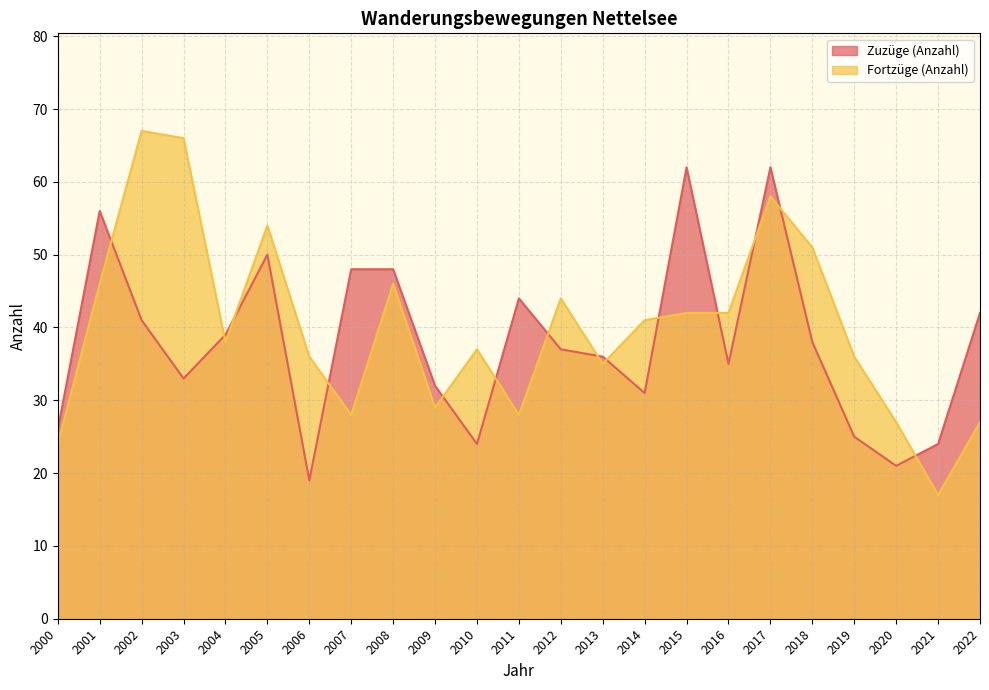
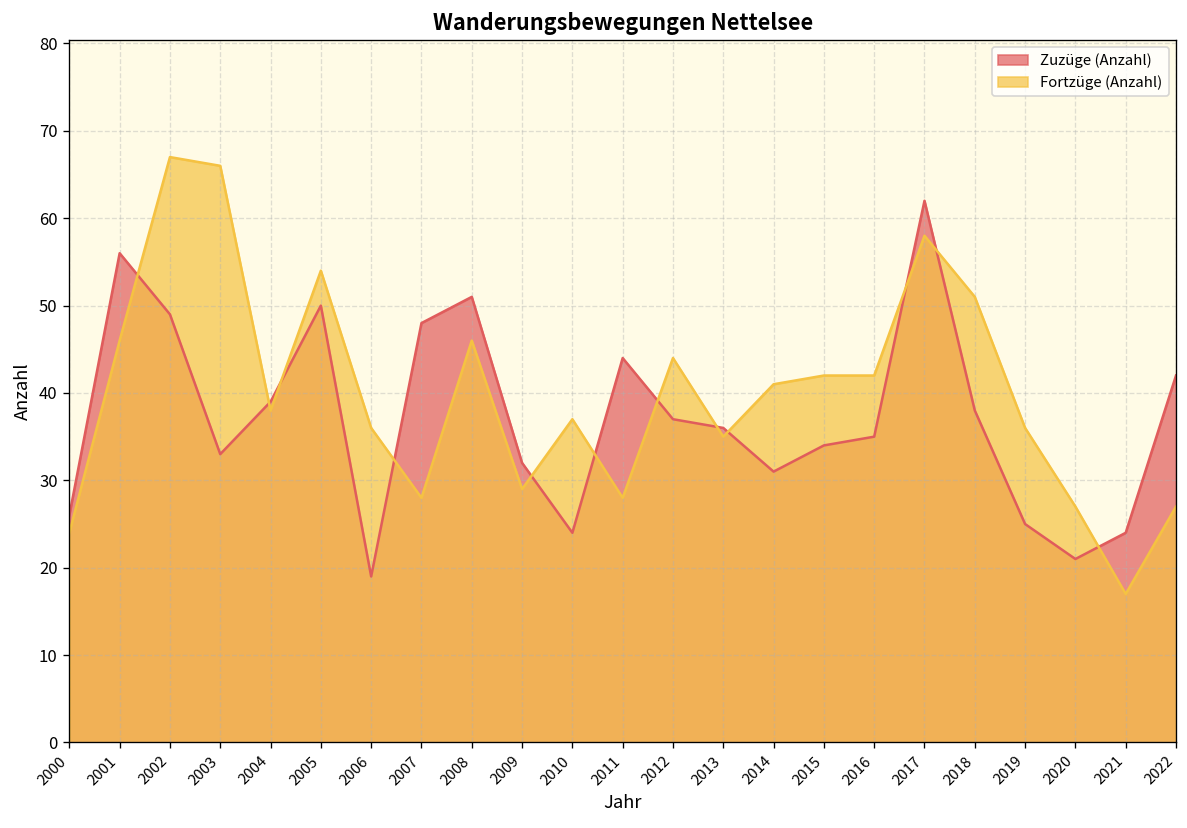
Zuzüge (Anzahl), 2002: 41 -> 49
Zuzüge (Anzahl), 2008: 48 -> 51
Zuzüge (Anzahl), 2015: 62 -> 34
